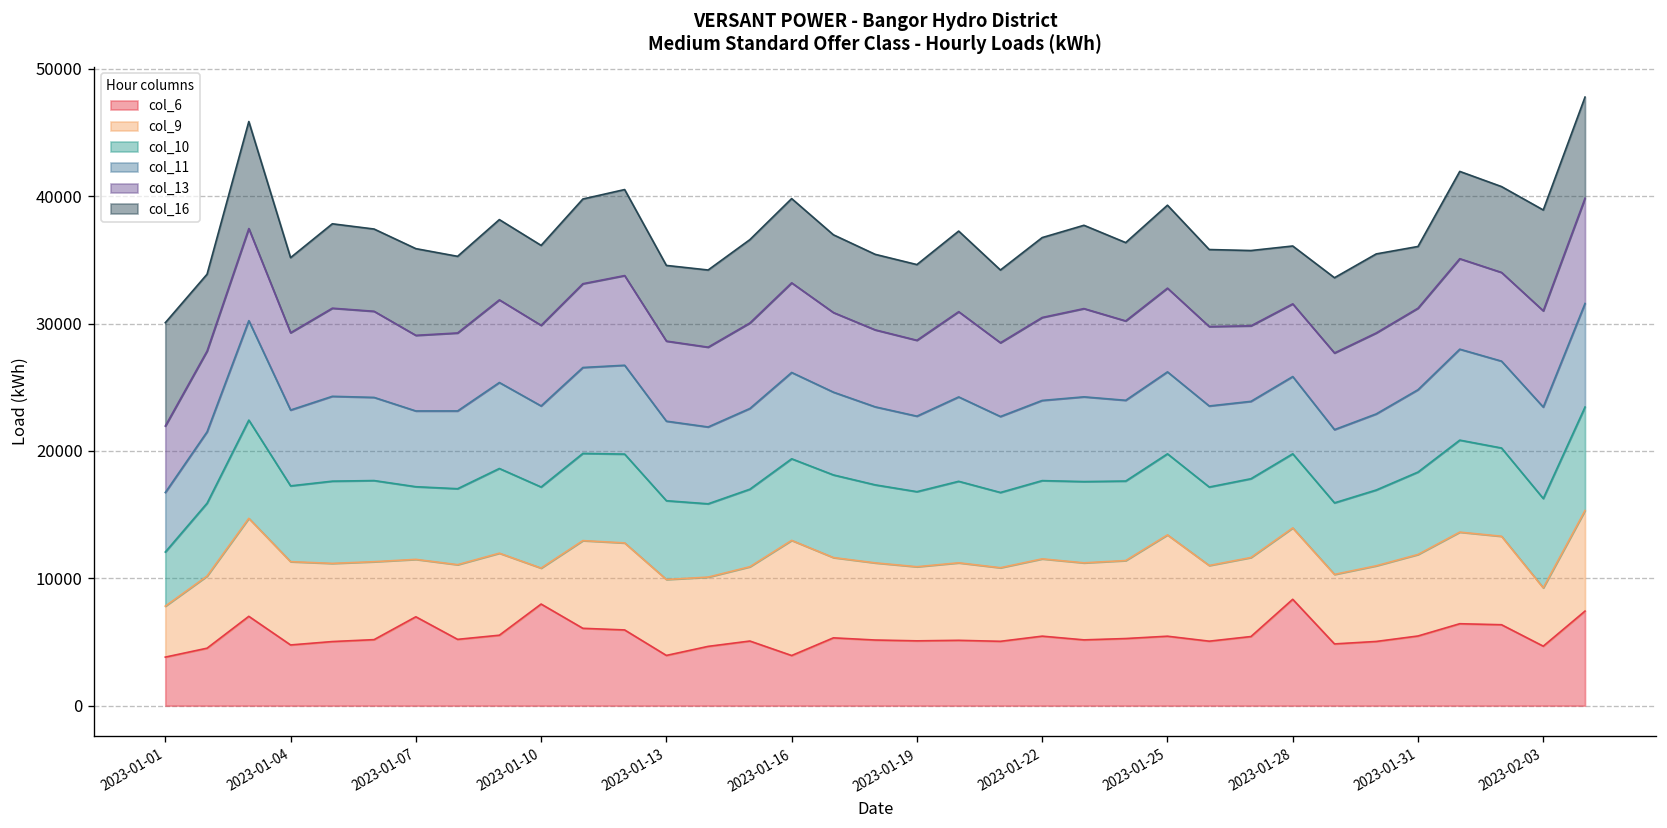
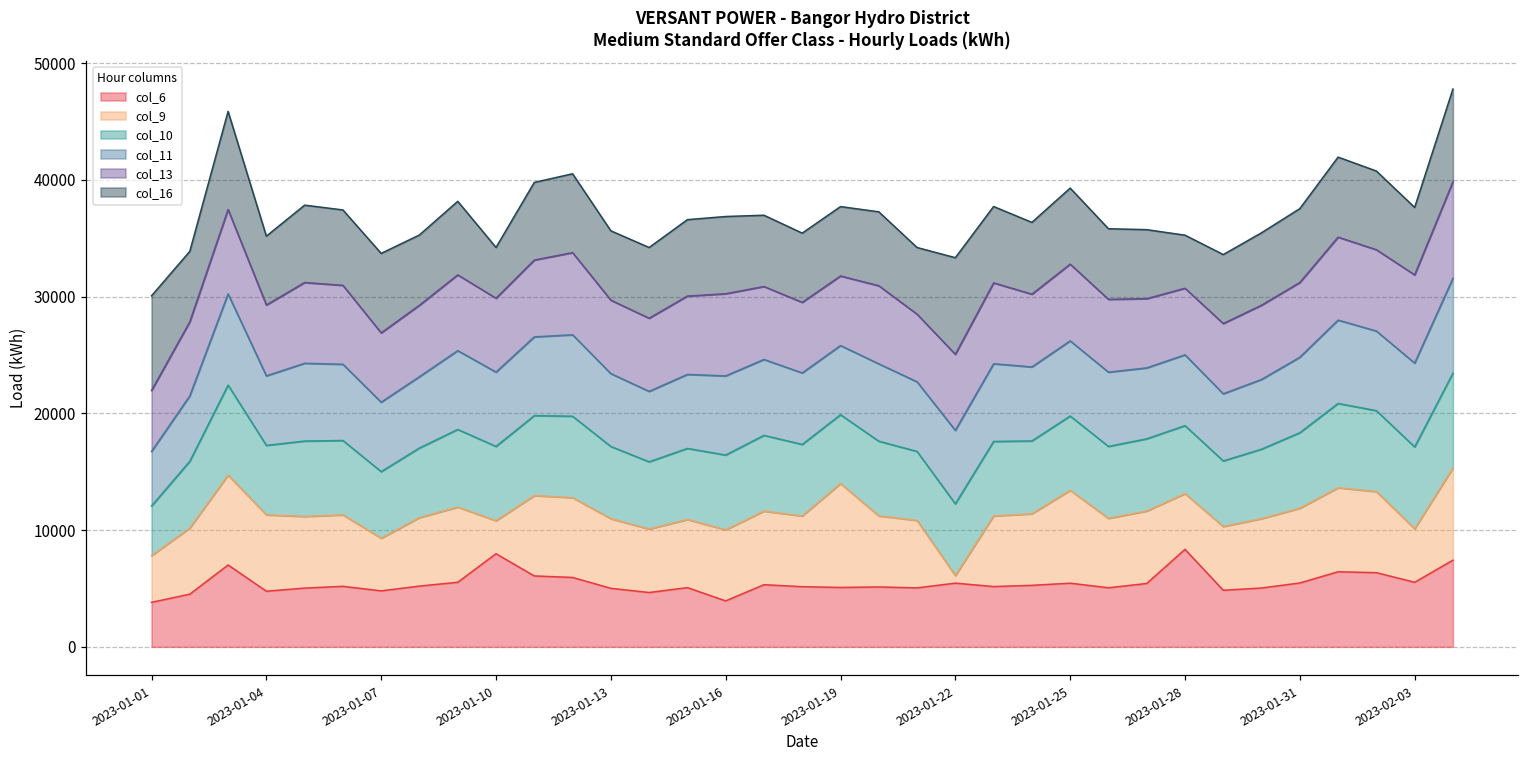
col_6, 2023-01-07: 7000 -> 4800
col_16, 2023-01-10: 6300 -> 4300
col_6, 2023-01-13: 3900 -> 5000
col_9, 2023-01-16: 9000 -> 6100
col_9, 2023-01-19: 5800 -> 8900
col_9, 2023-01-22: 6100 -> 600
col_16, 2023-01-22: 6300 -> 8300
col_9, 2023-01-28: 5600 -> 4800
col_16, 2023-01-31: 4800 -> 6300
col_6, 2023-02-03: 4700 -> 5500
col_16, 2023-02-03: 7900 -> 5800
